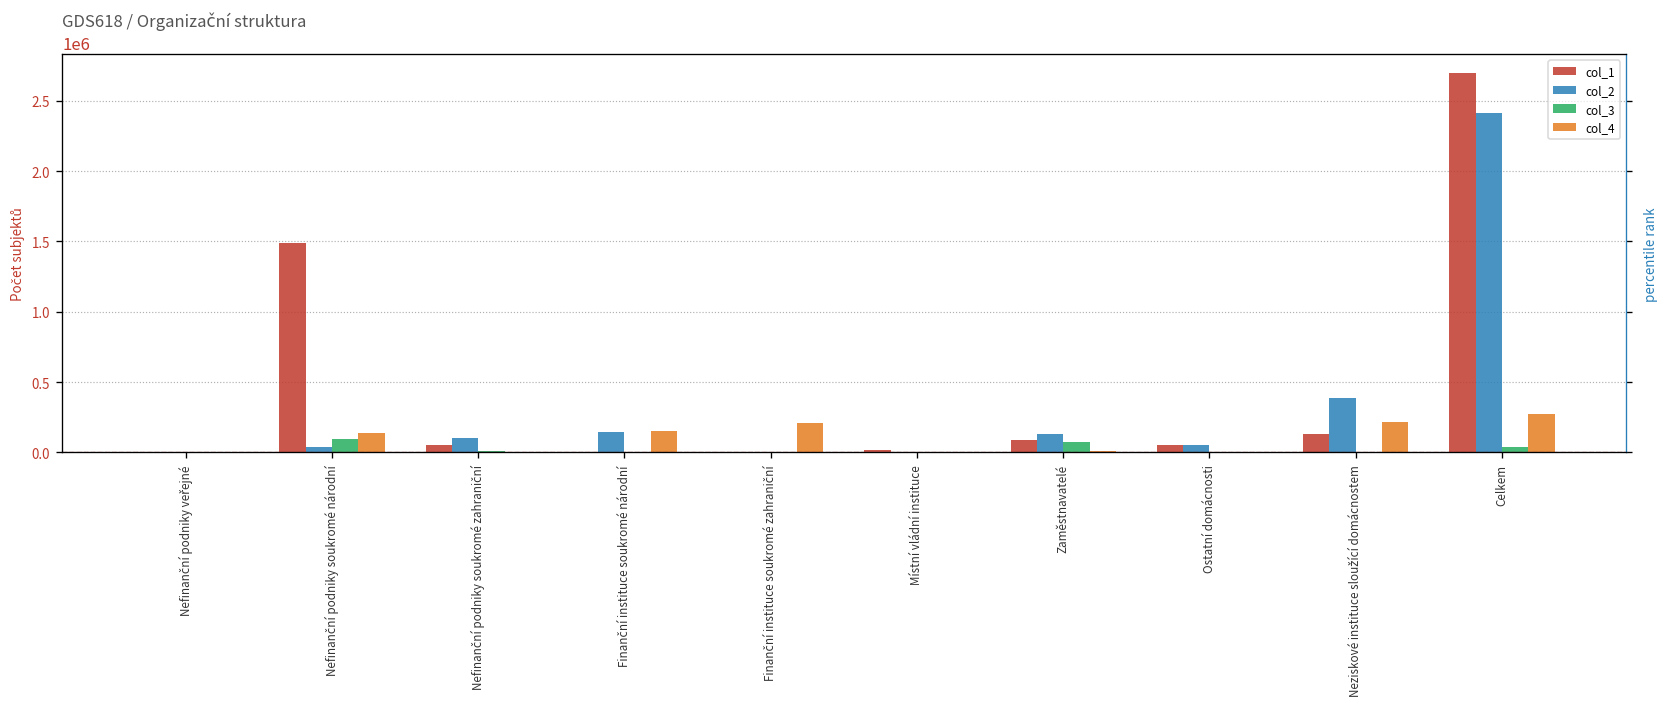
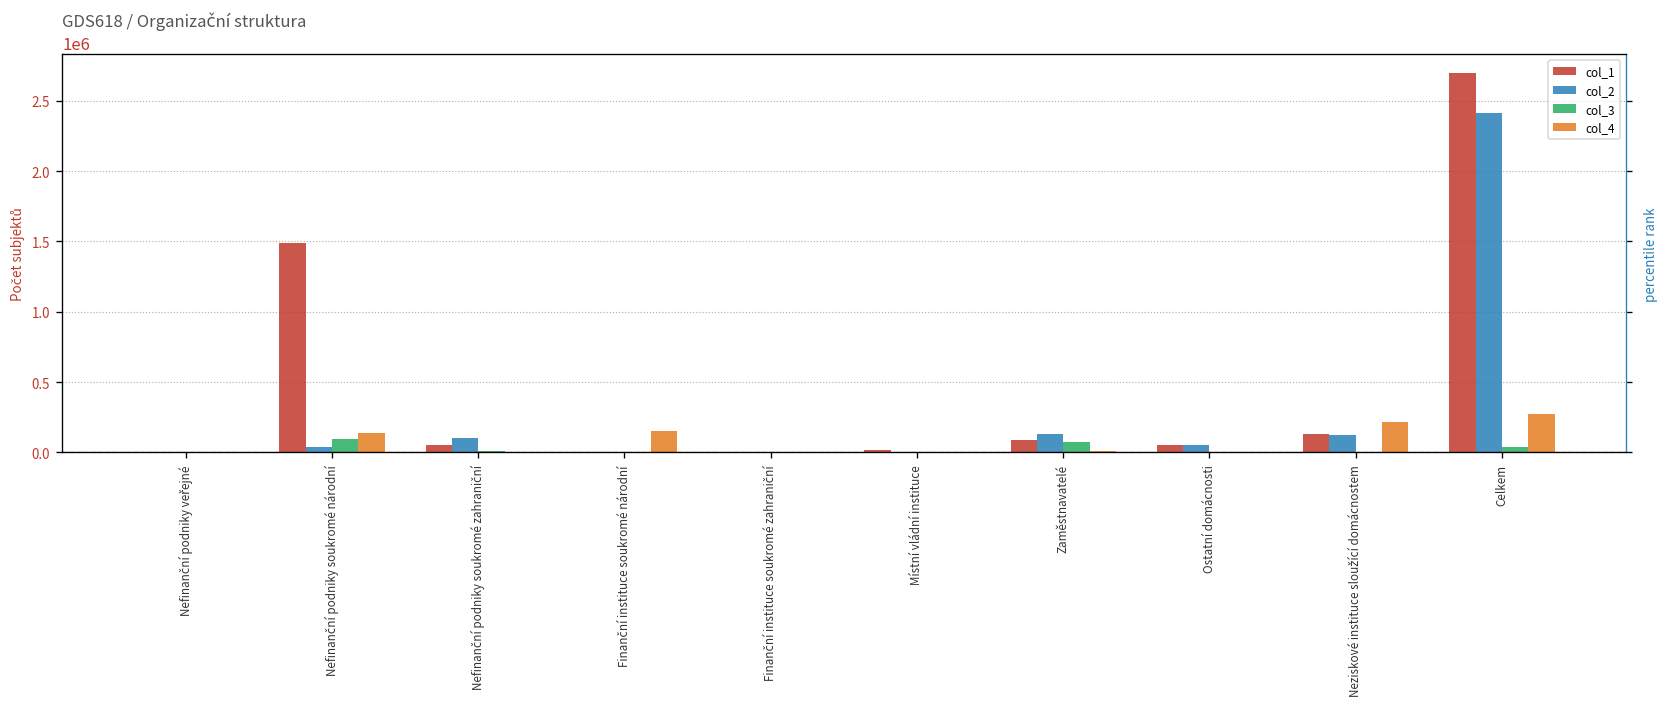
col_2, Finanční instituce soukromé národní: 150000 -> 0
col_4, Finanční instituce soukromé zahraniční: 210000 -> 0
col_2, Neziskové instituce sloužící domácnostem: 390000 -> 130000
